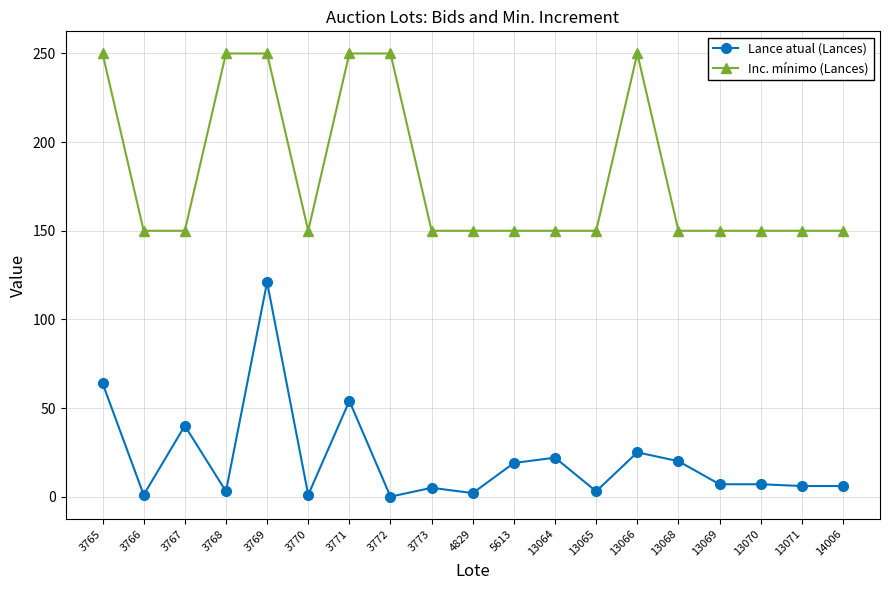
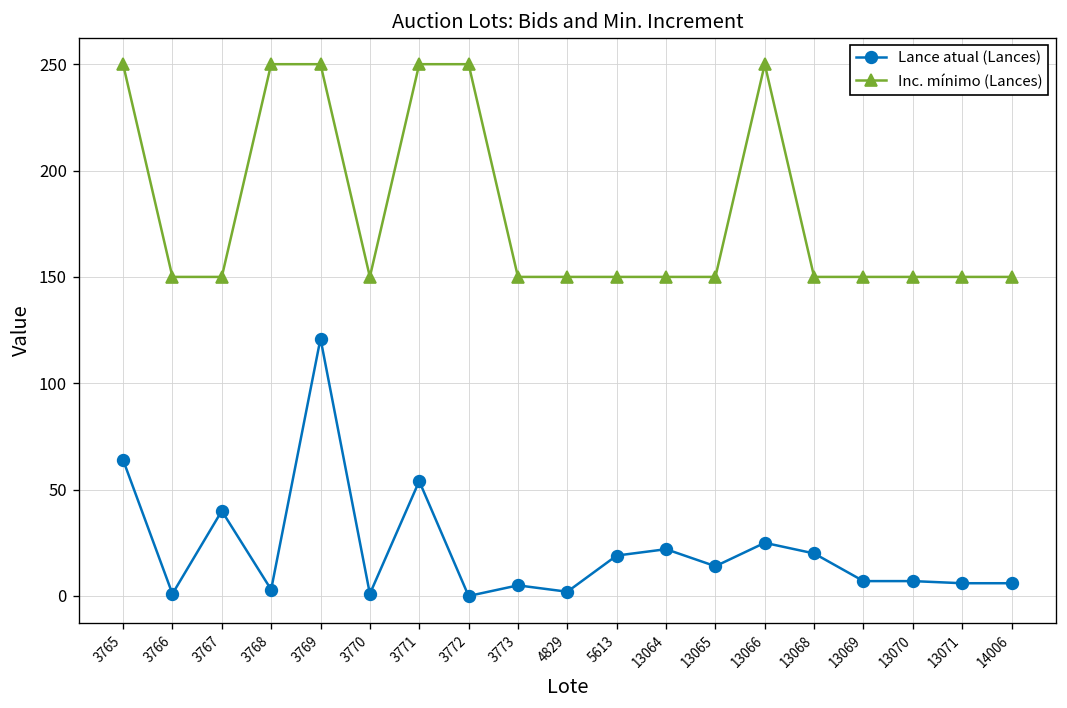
Lance atual (Lances), 13065: 3 -> 14
